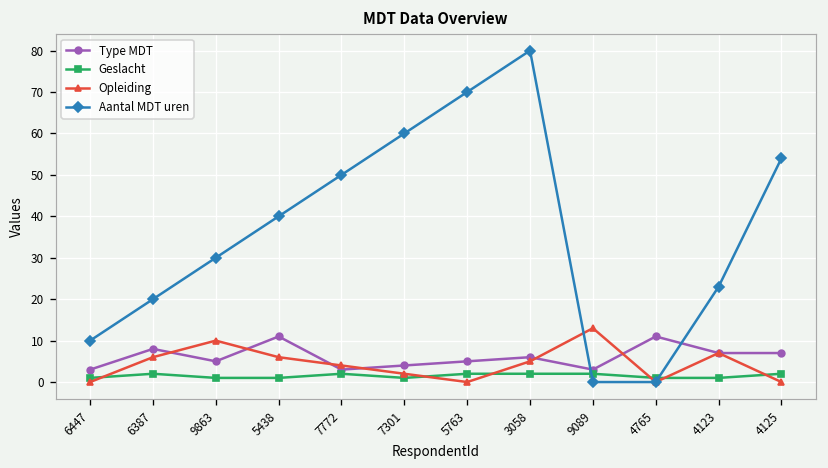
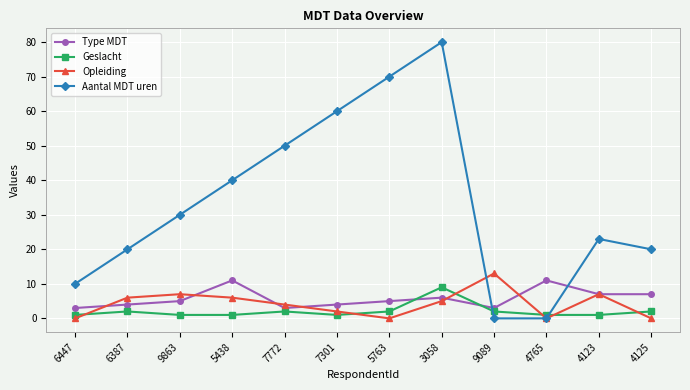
Type MDT, 6387: 8 -> 4
Opleiding, 9863: 10 -> 7
Geslacht, 3058: 2 -> 9
Aantal MDT uren, 4125: 54 -> 20
